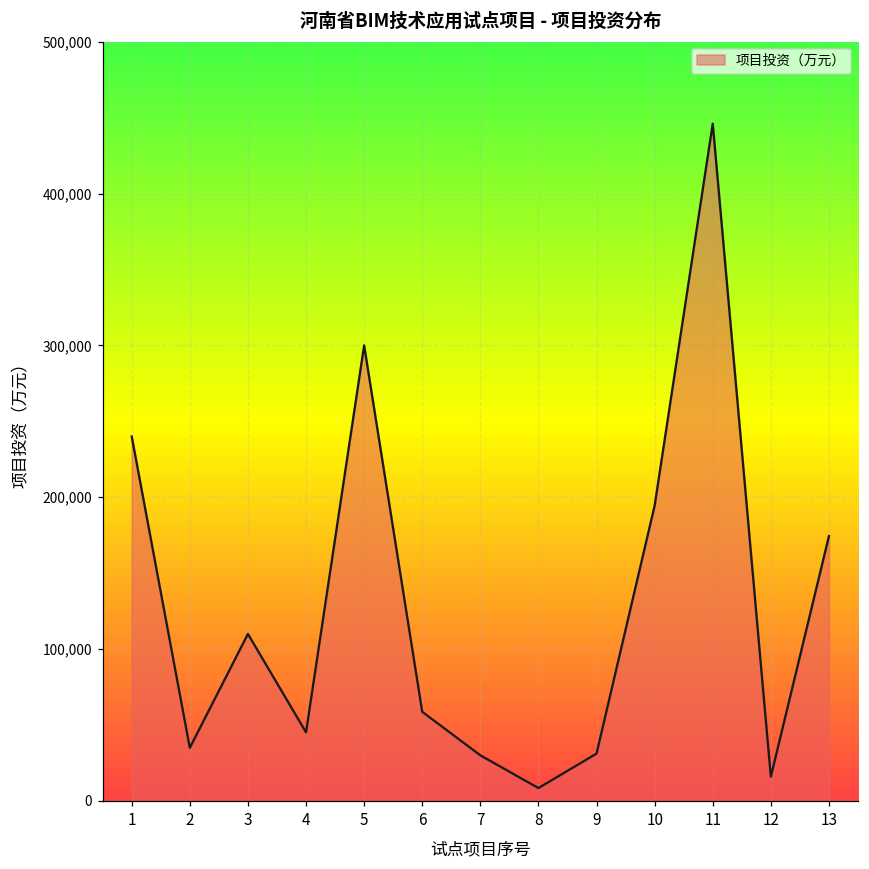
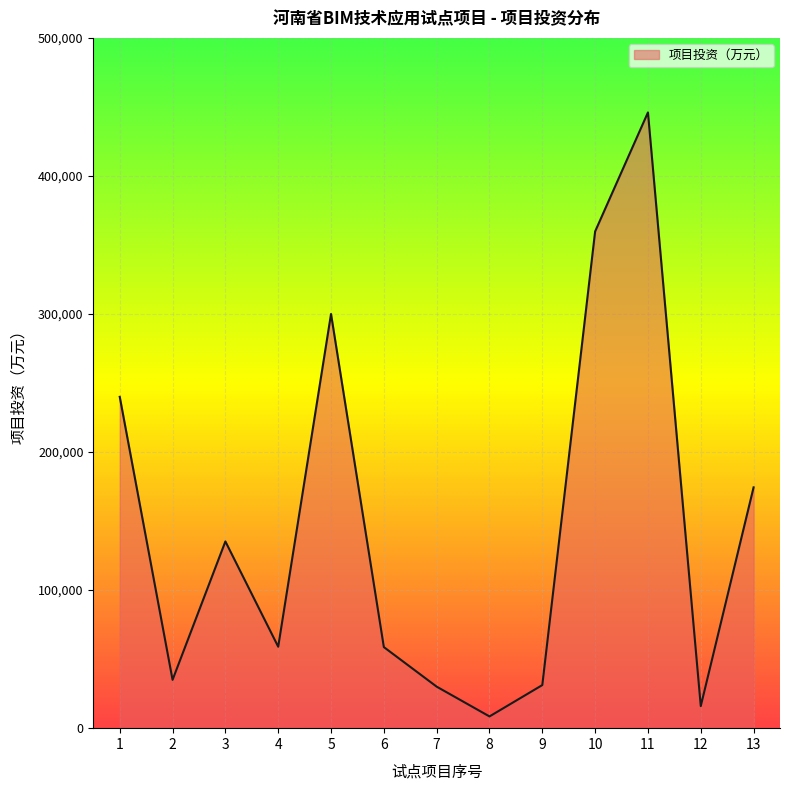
3: 110,000 -> 135,000
4: 45,000 -> 59,000
10: 195,000 -> 360,000
